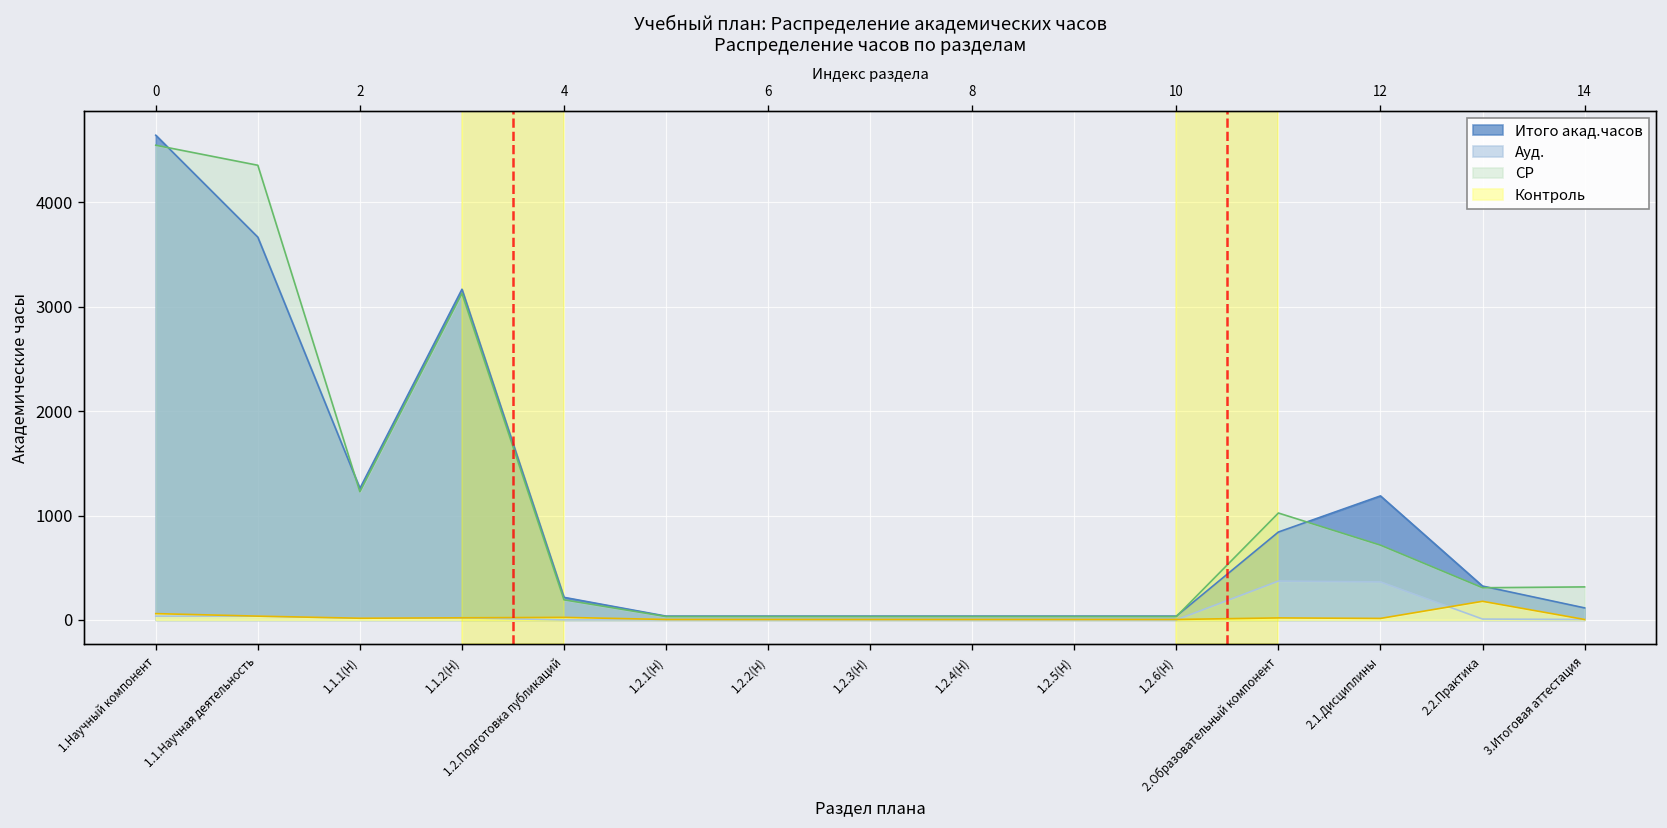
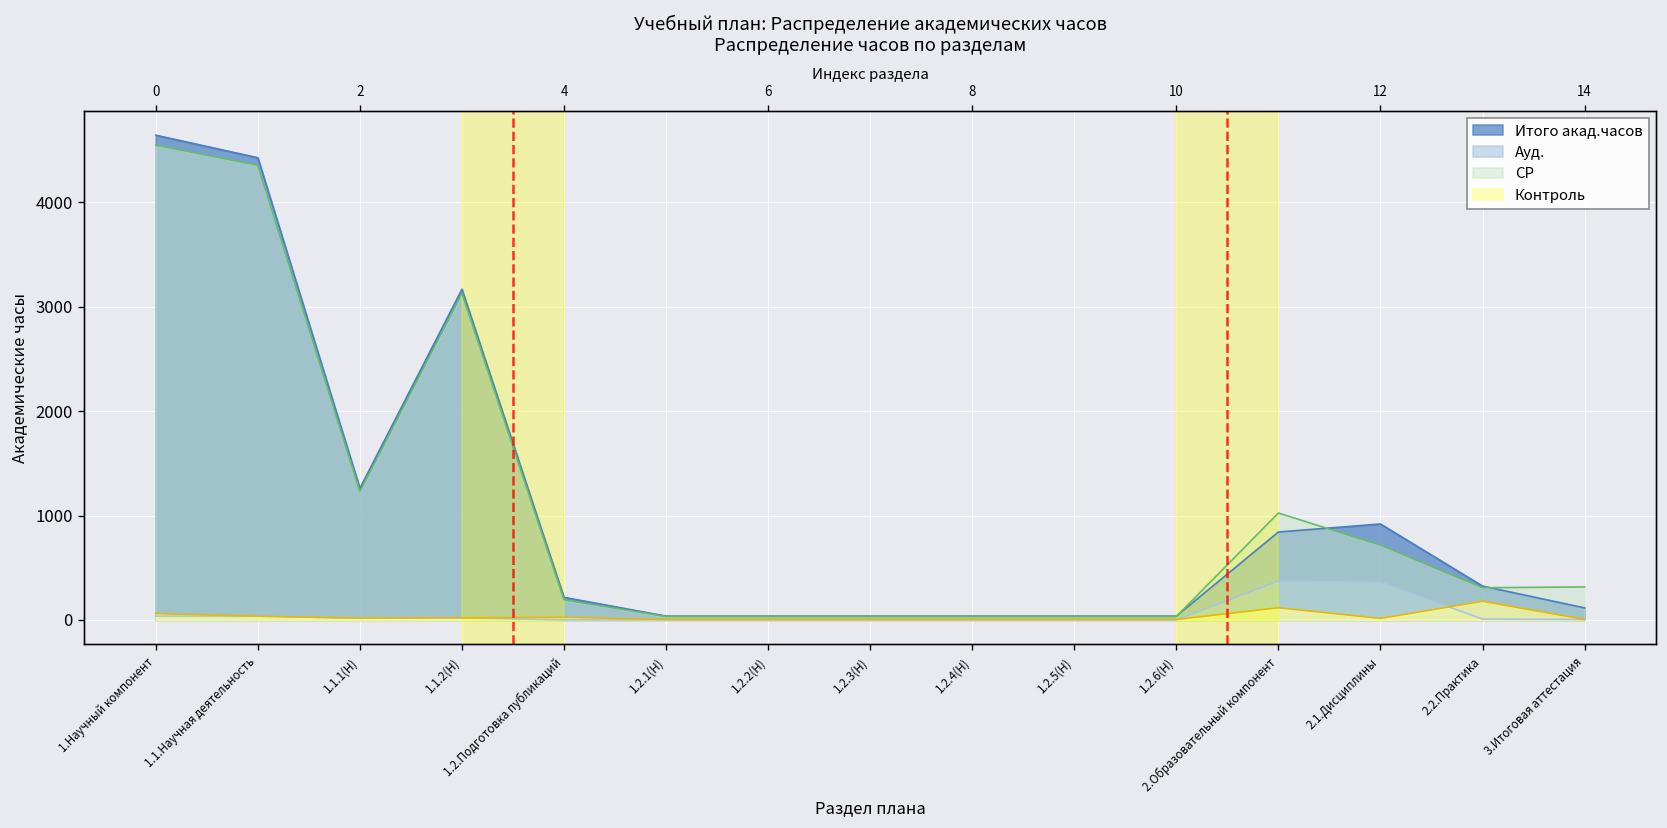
Итого акад.часов, 1.1.Научная деятельность: 3700 -> 4400
Контроль, 2.Образовательный компонент: 0 -> 100
Итого акад.часов, 2.1.Дисциплины: 1200 -> 900
